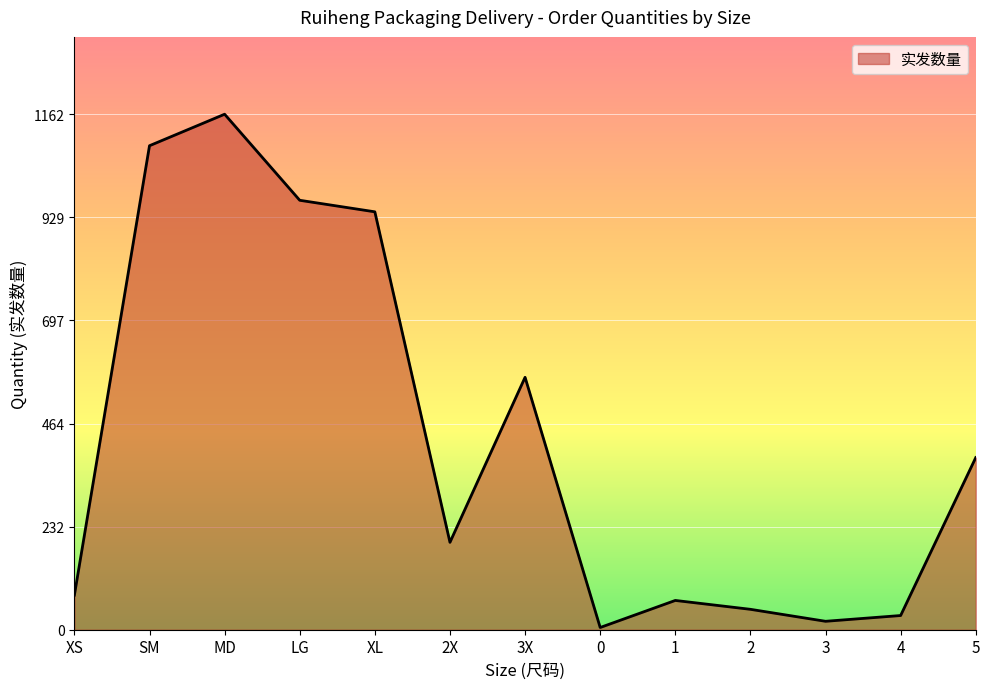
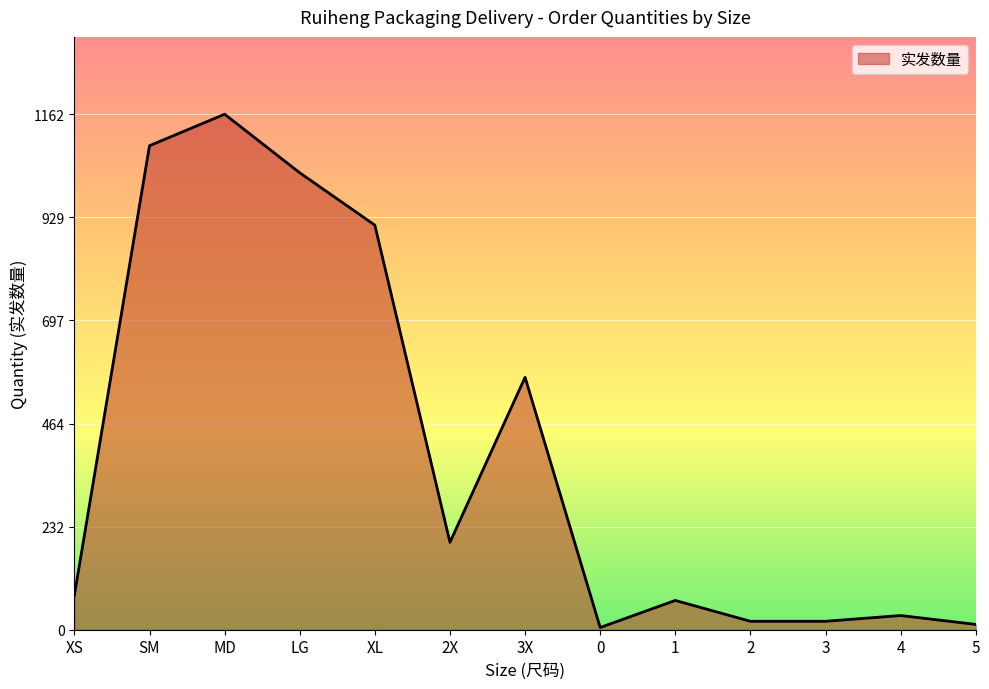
LG: 970 -> 1030
XL: 940 -> 910
2: 50 -> 20
5: 390 -> 10
